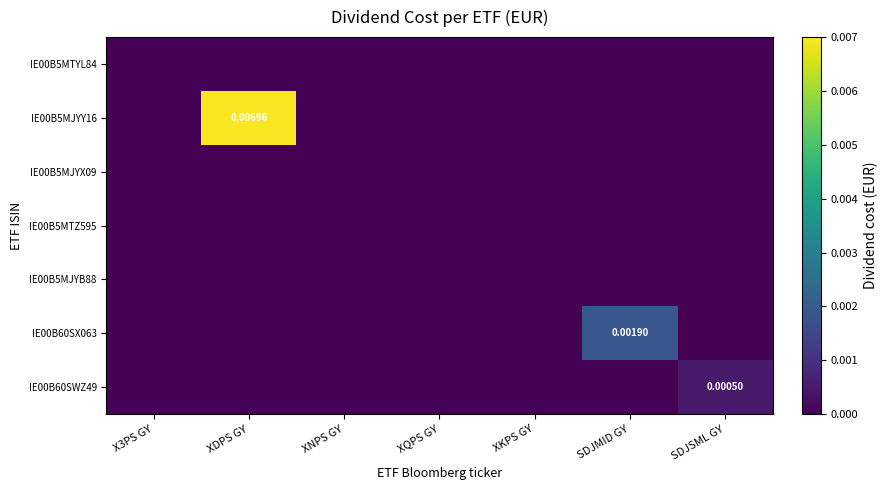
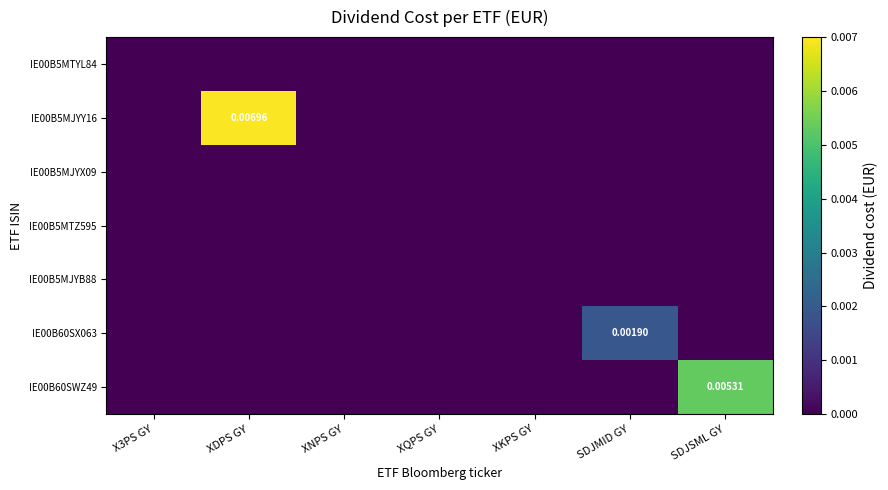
IE00B60SWZ49, SDJSML GY: 0.00050 -> 0.00531
